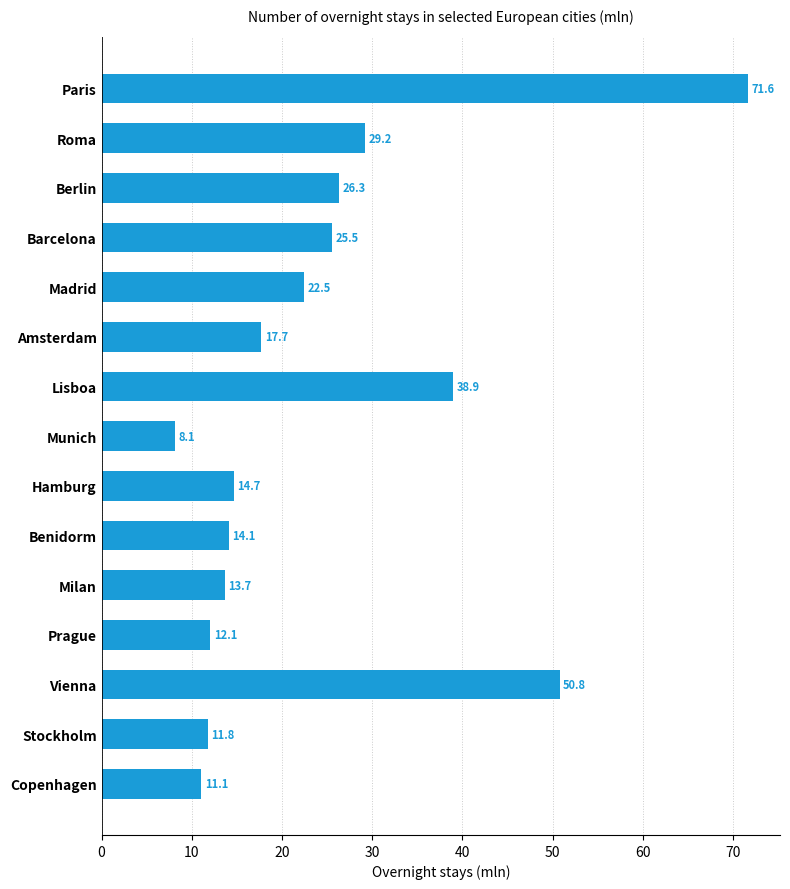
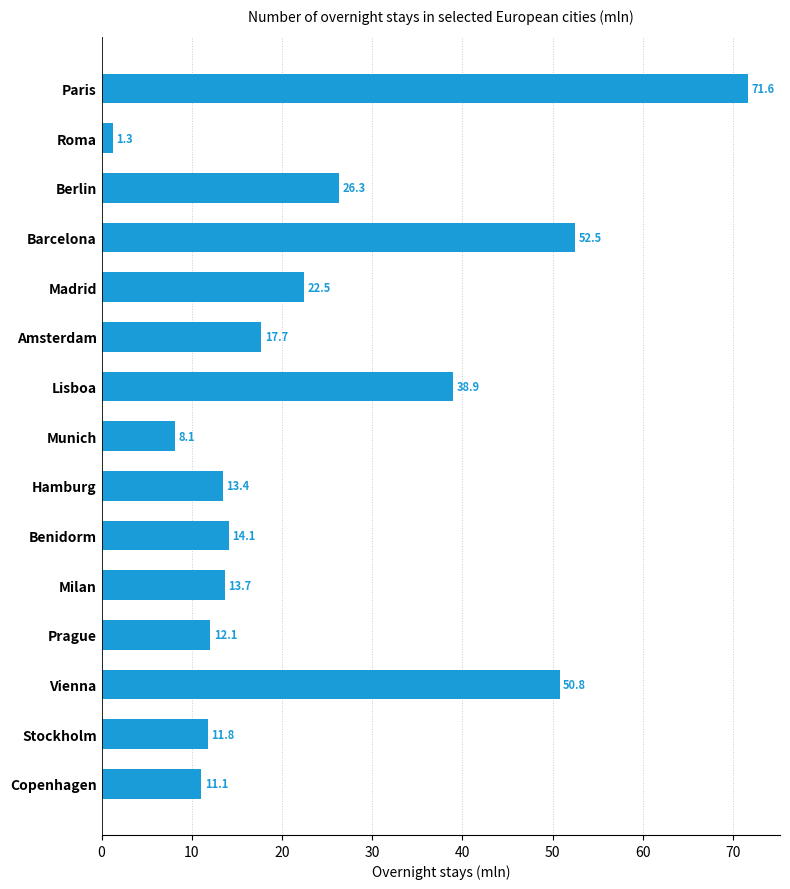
Roma: 29.2 -> 1.3
Barcelona: 25.5 -> 52.5
Hamburg: 14.7 -> 13.4
